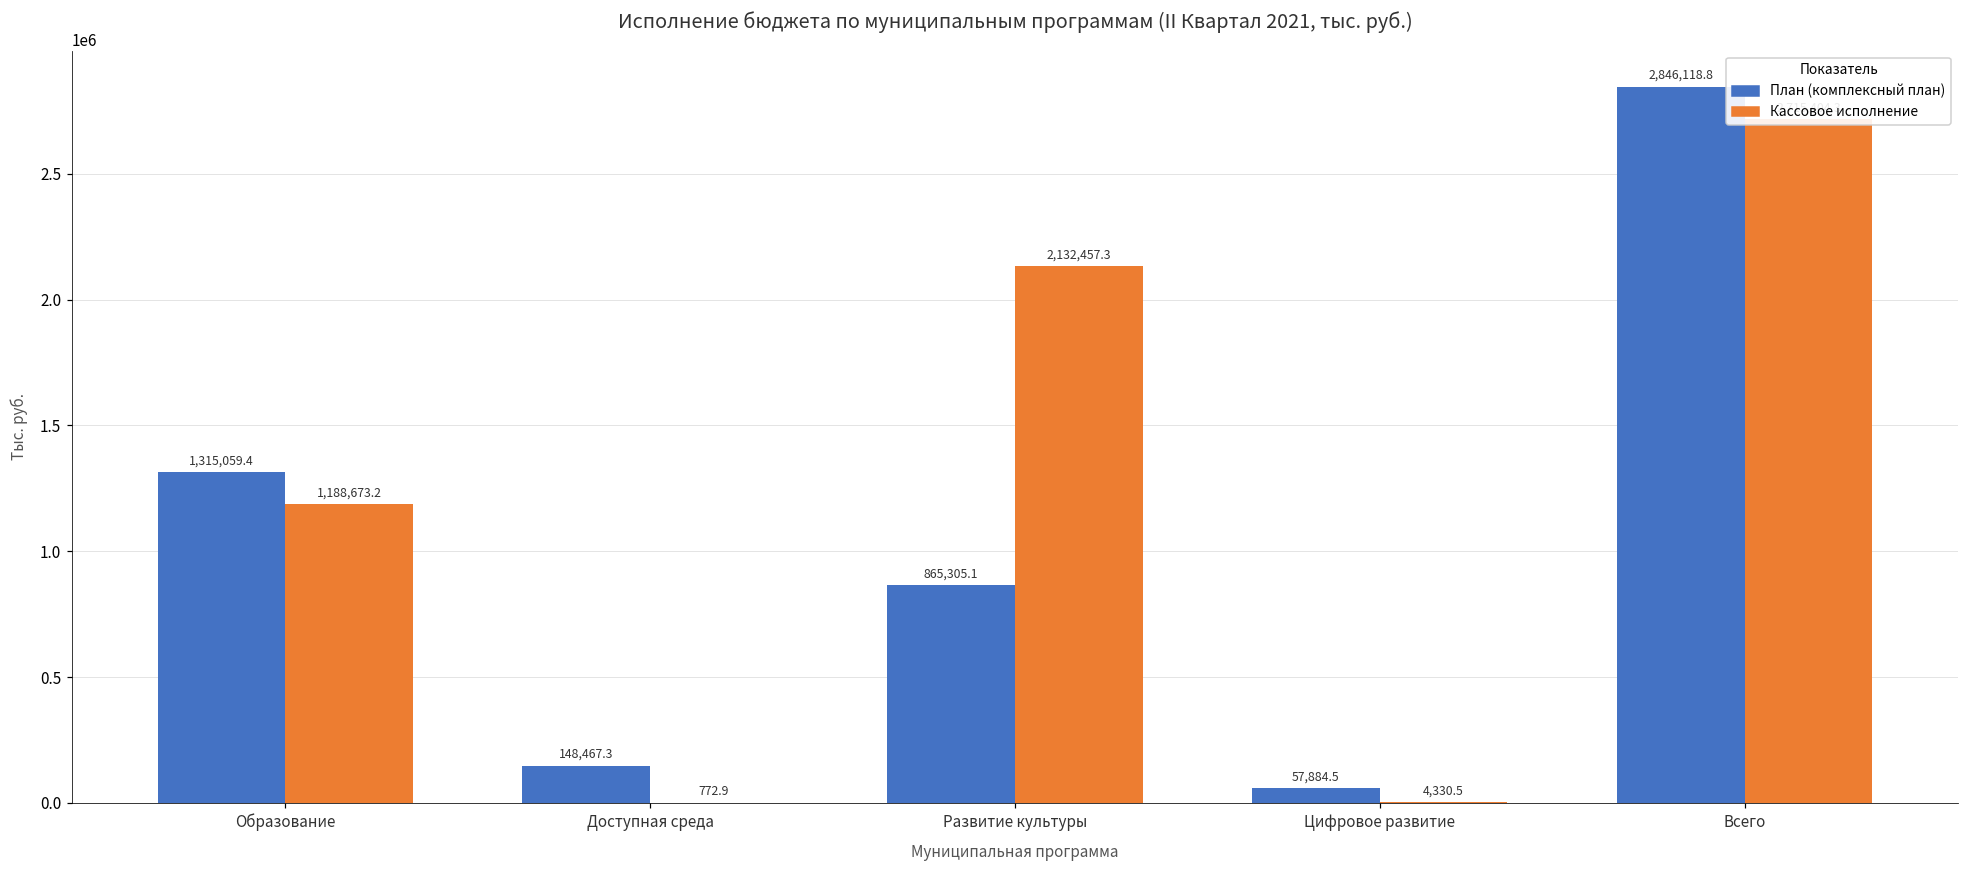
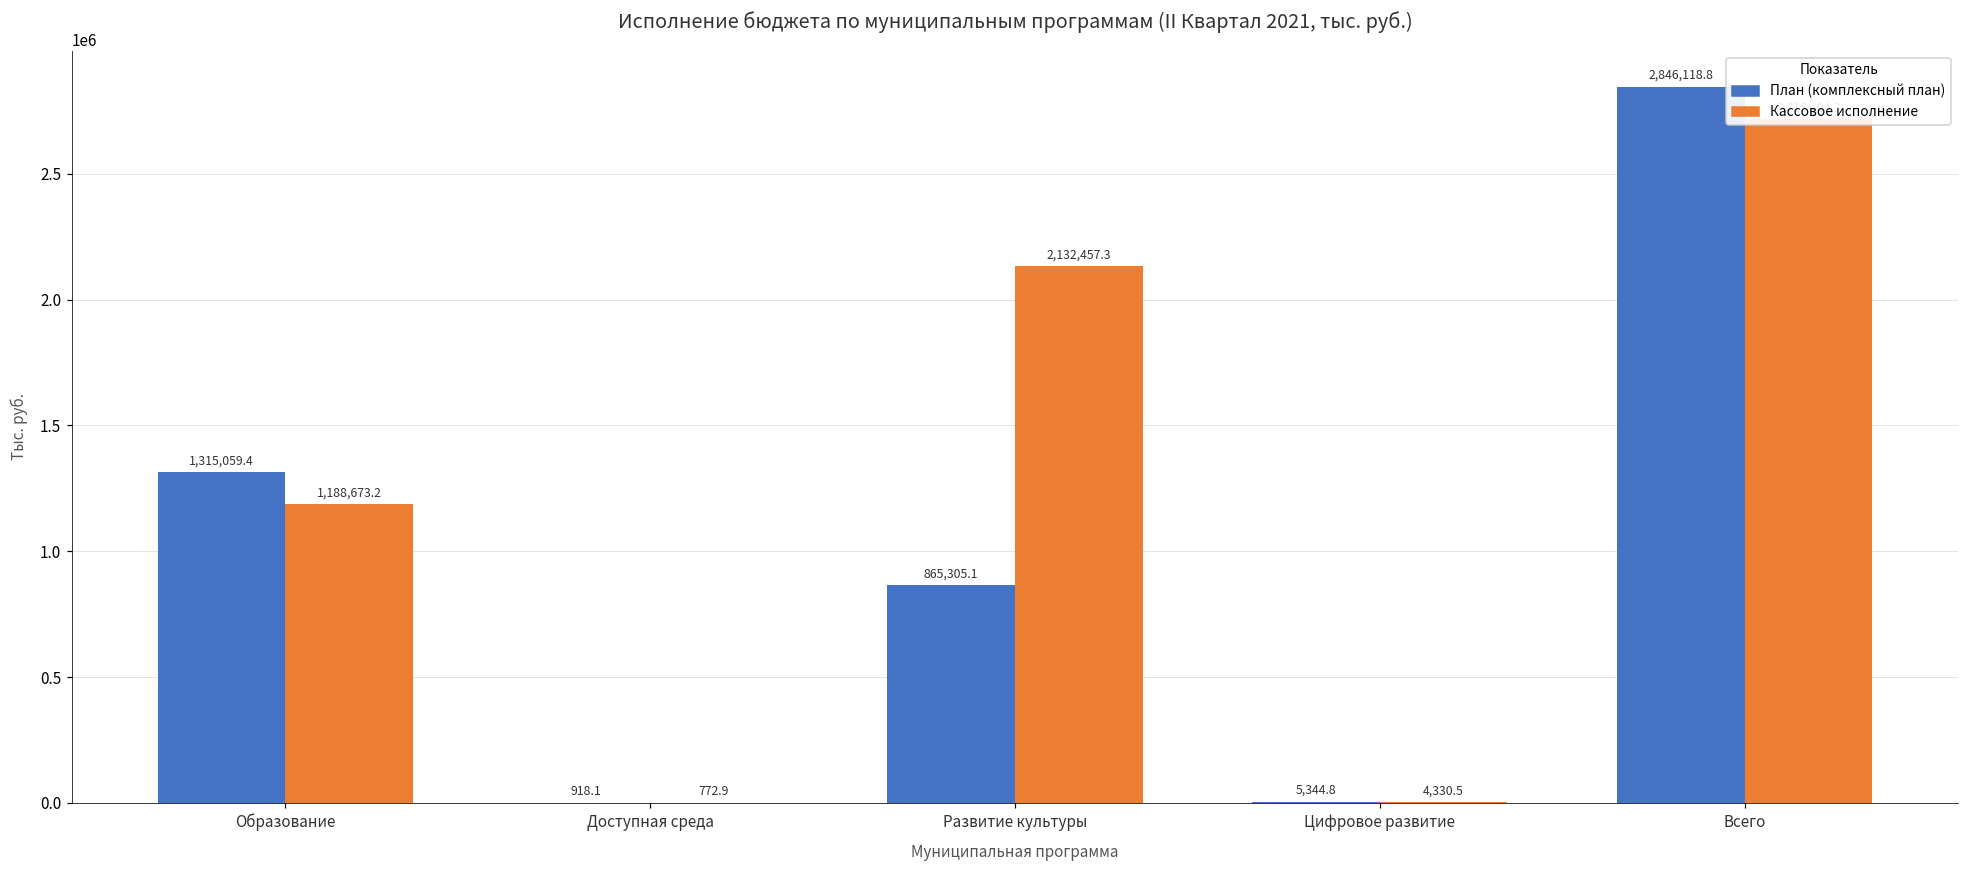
План (комплексный план), Доступная среда: 148,467.3 -> 918.1
План (комплексный план), Цифровое развитие: 57,884.5 -> 5,344.8
